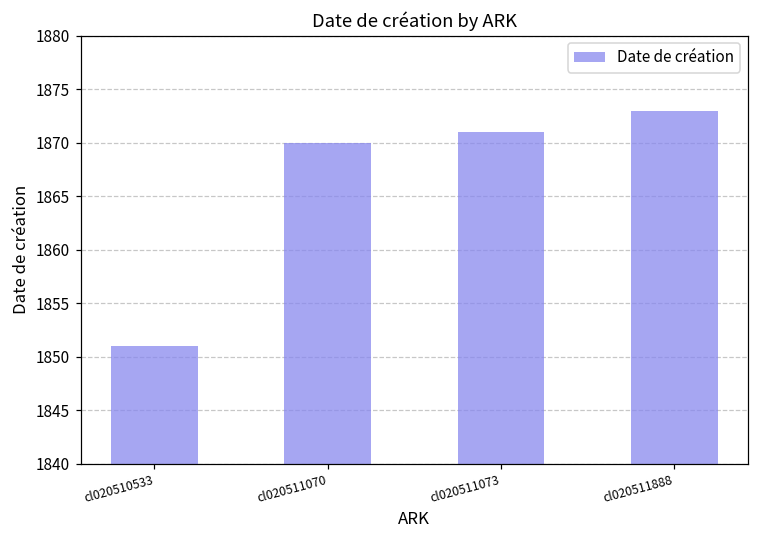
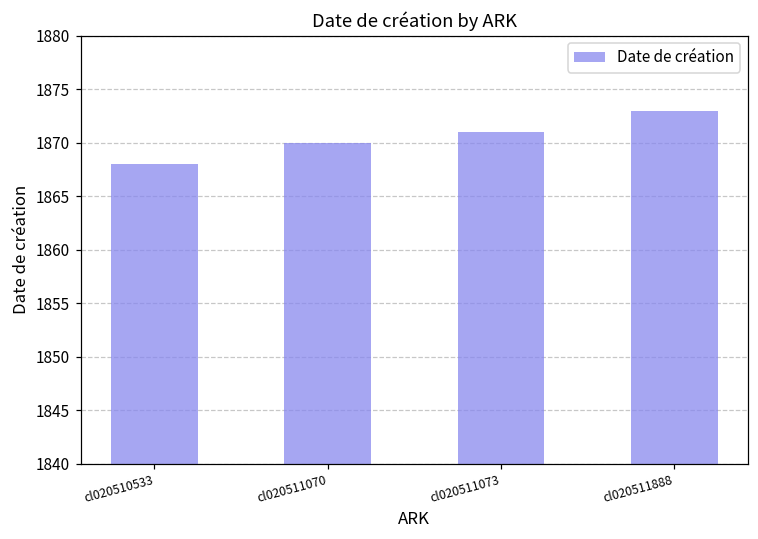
cl020510533: 1851 -> 1868
